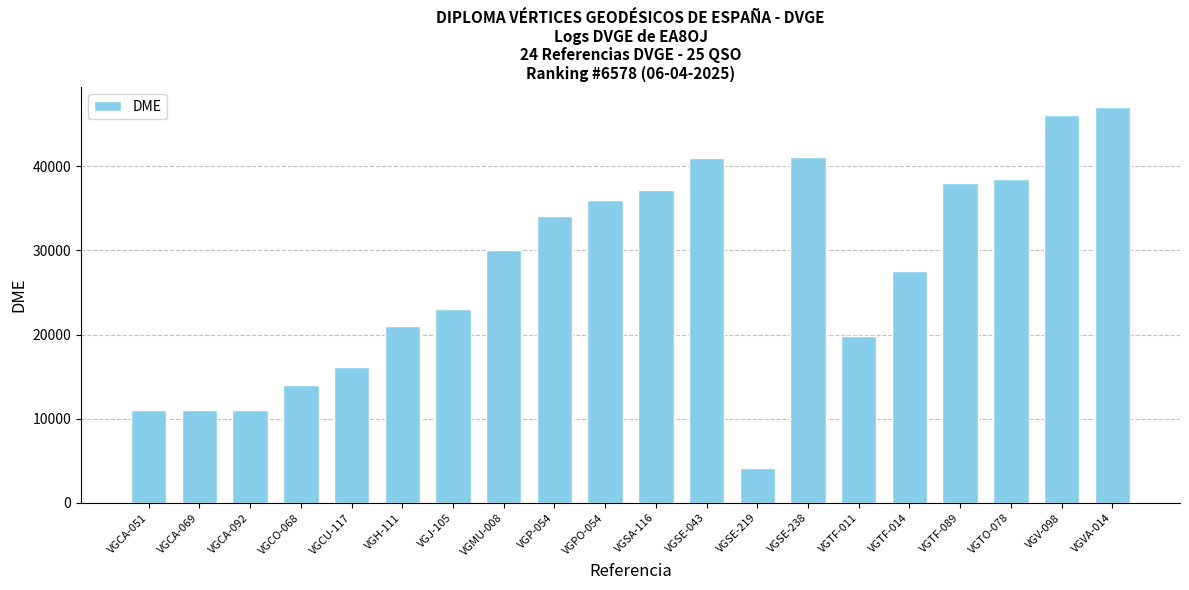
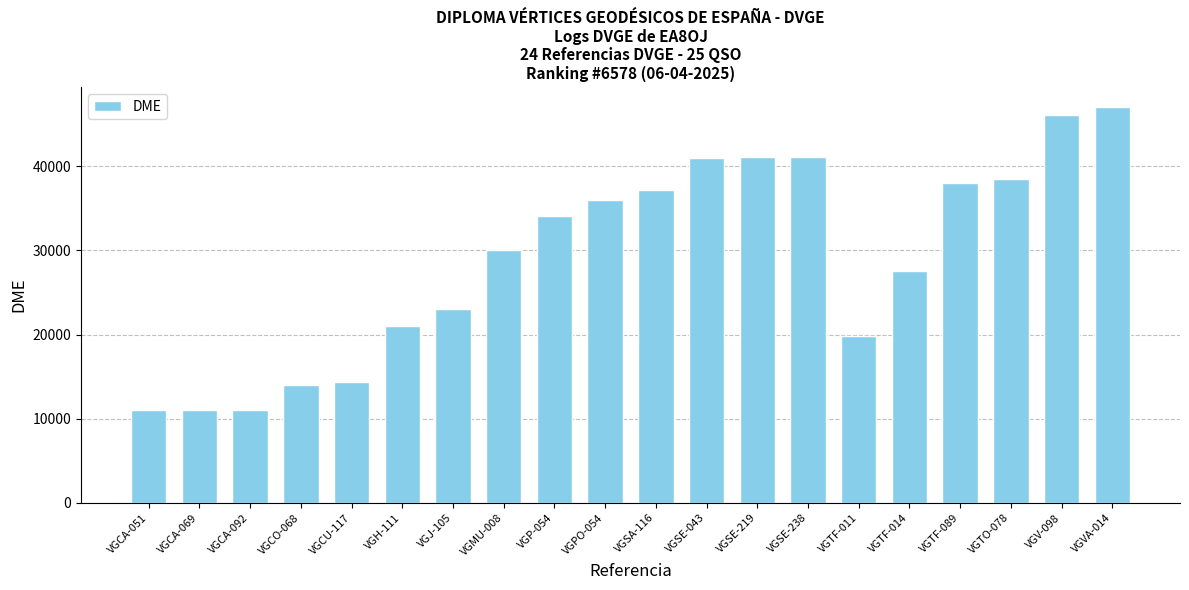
VGCU-117: 16000 -> 14000
VGSE-219: 4000 -> 41000
